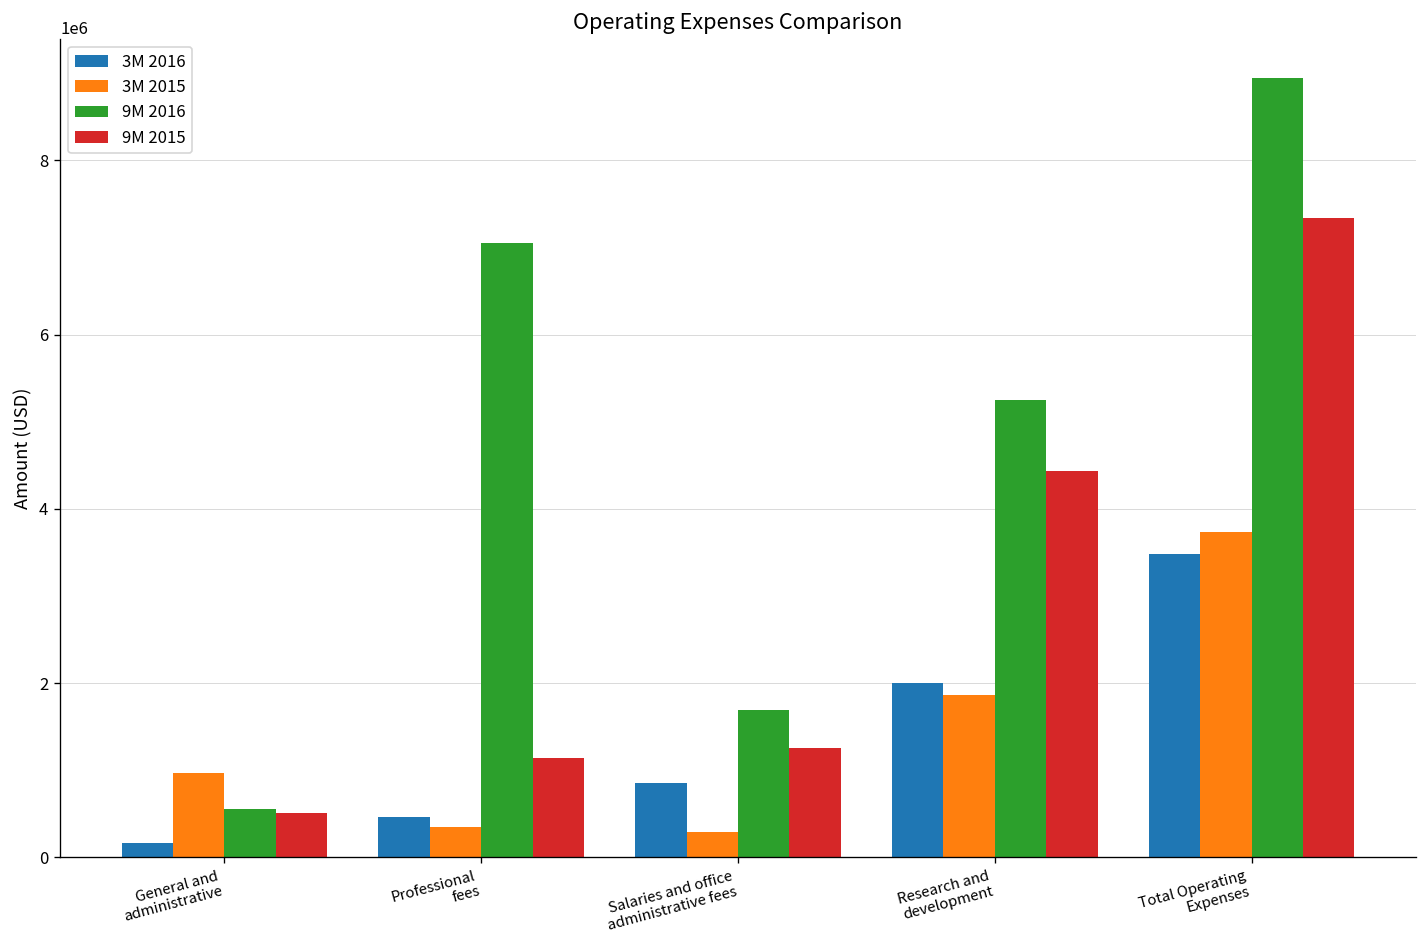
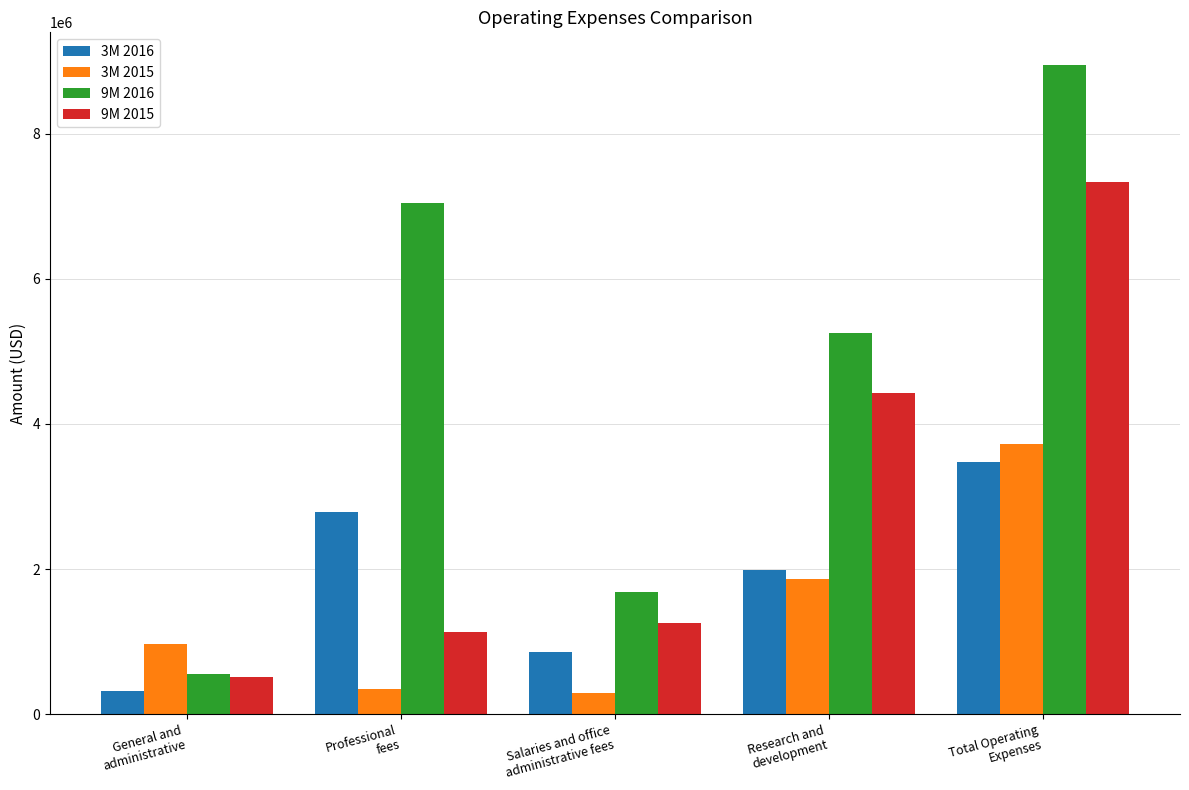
3M 2016, General and administrative: 200000 -> 300000
3M 2016, Professional fees: 500000 -> 2800000
